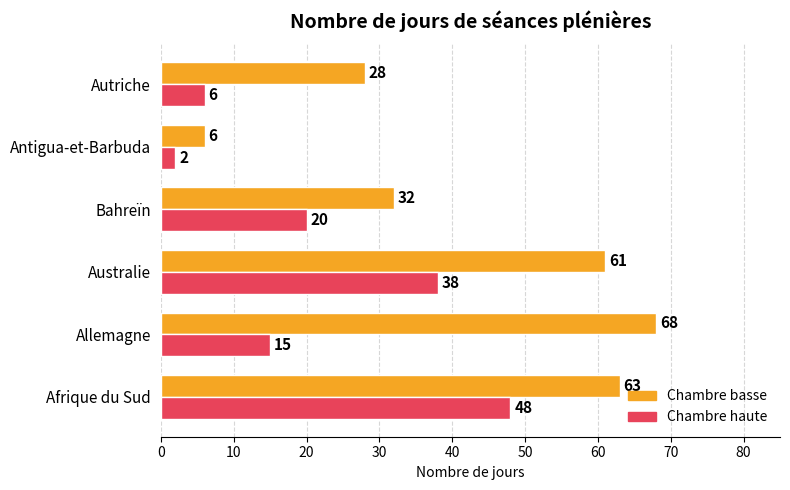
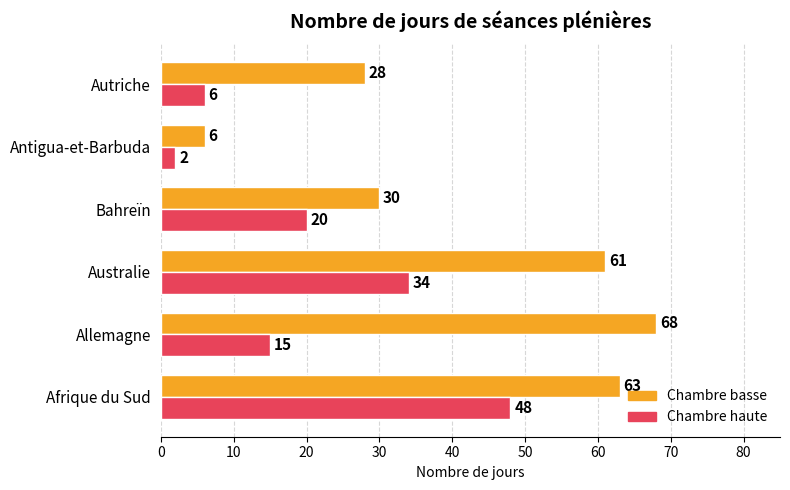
Chambre basse, Bahreïn: 32 -> 30
Chambre haute, Australie: 38 -> 34
